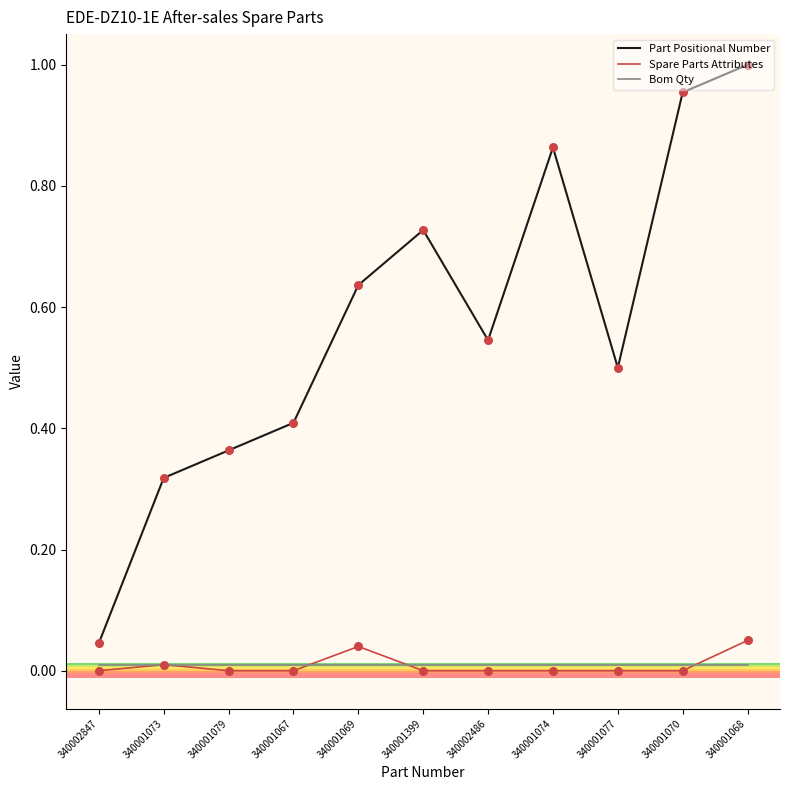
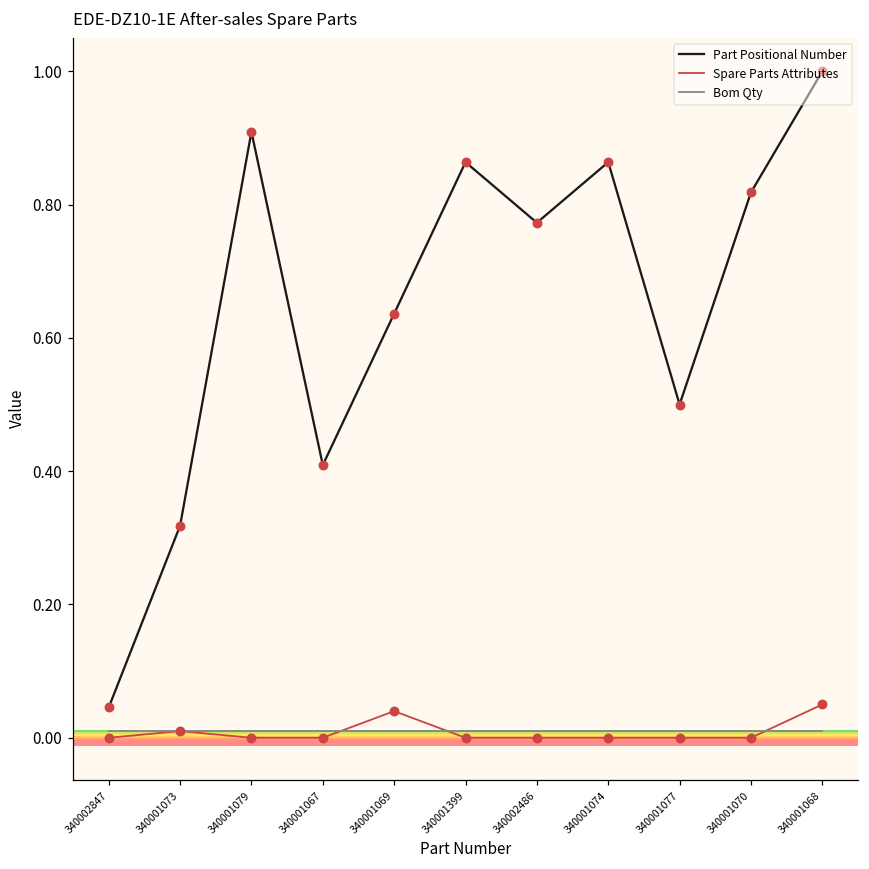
Part Positional Number, 340001079: 0.36 -> 0.91
Part Positional Number, 340001399: 0.73 -> 0.86
Part Positional Number, 340002486: 0.55 -> 0.77
Part Positional Number, 340001070: 0.95 -> 0.82
